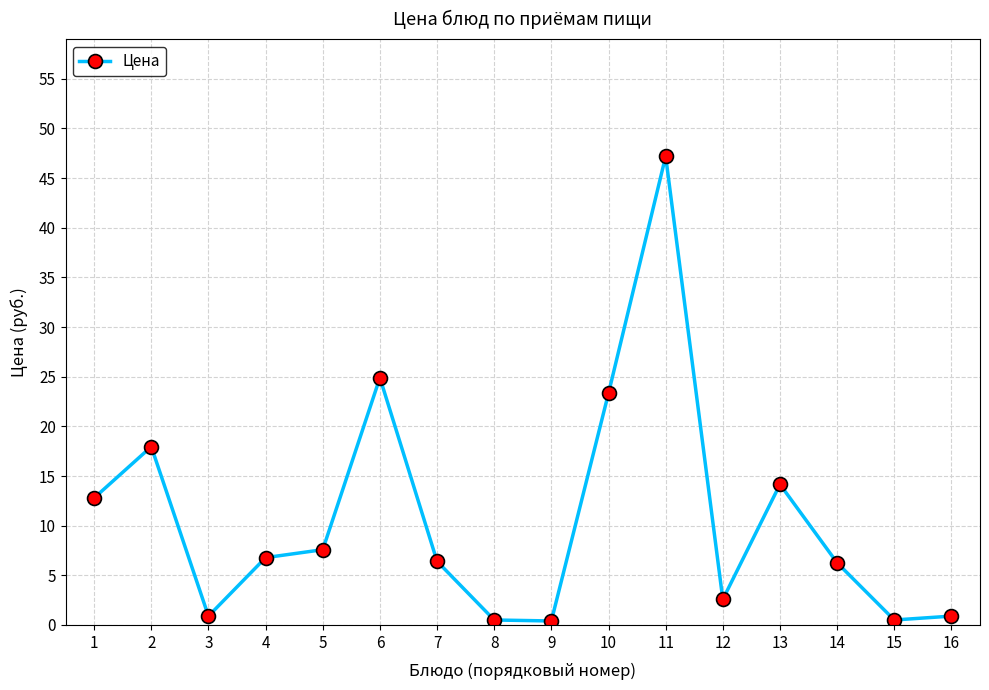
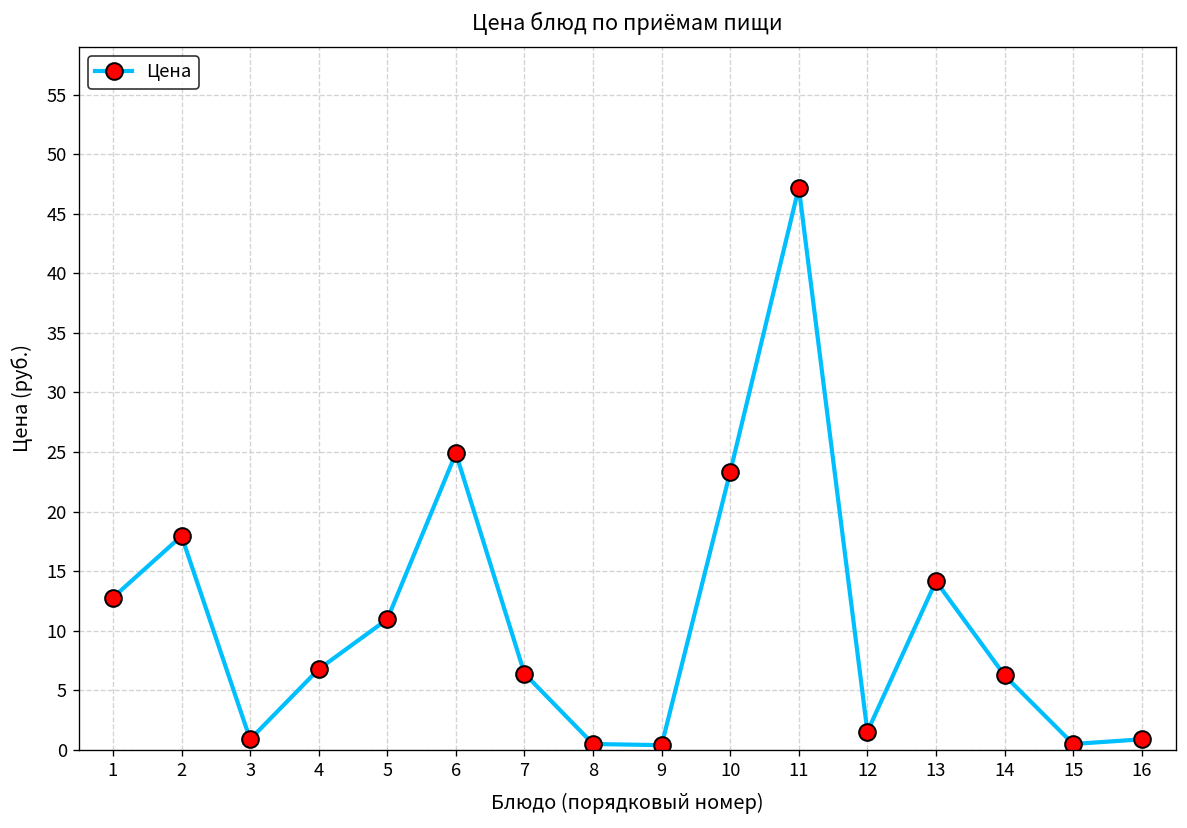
5: 8 -> 11
12: 3 -> 2
